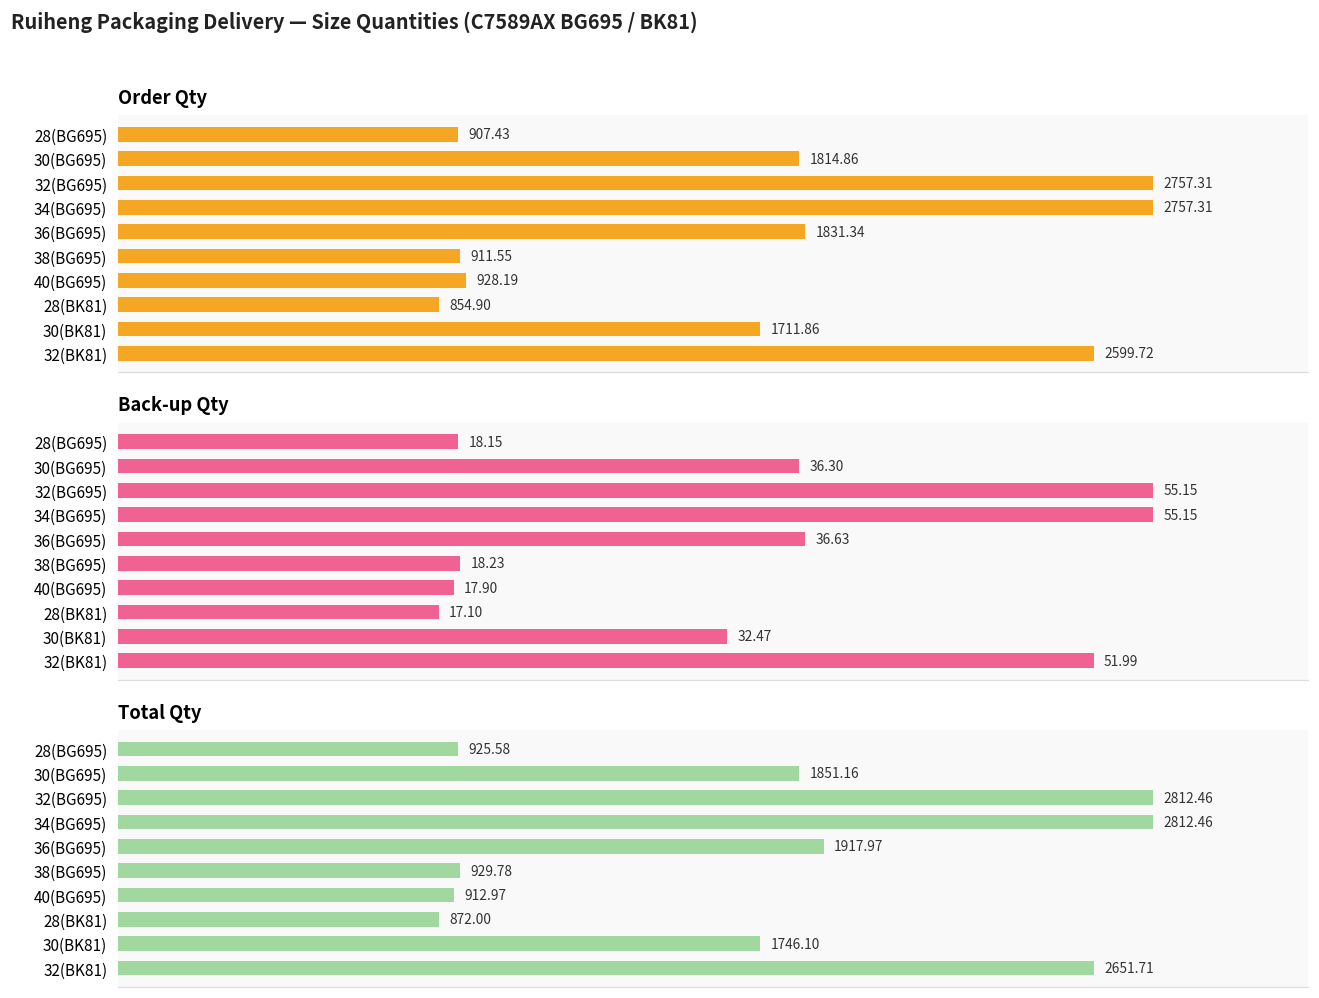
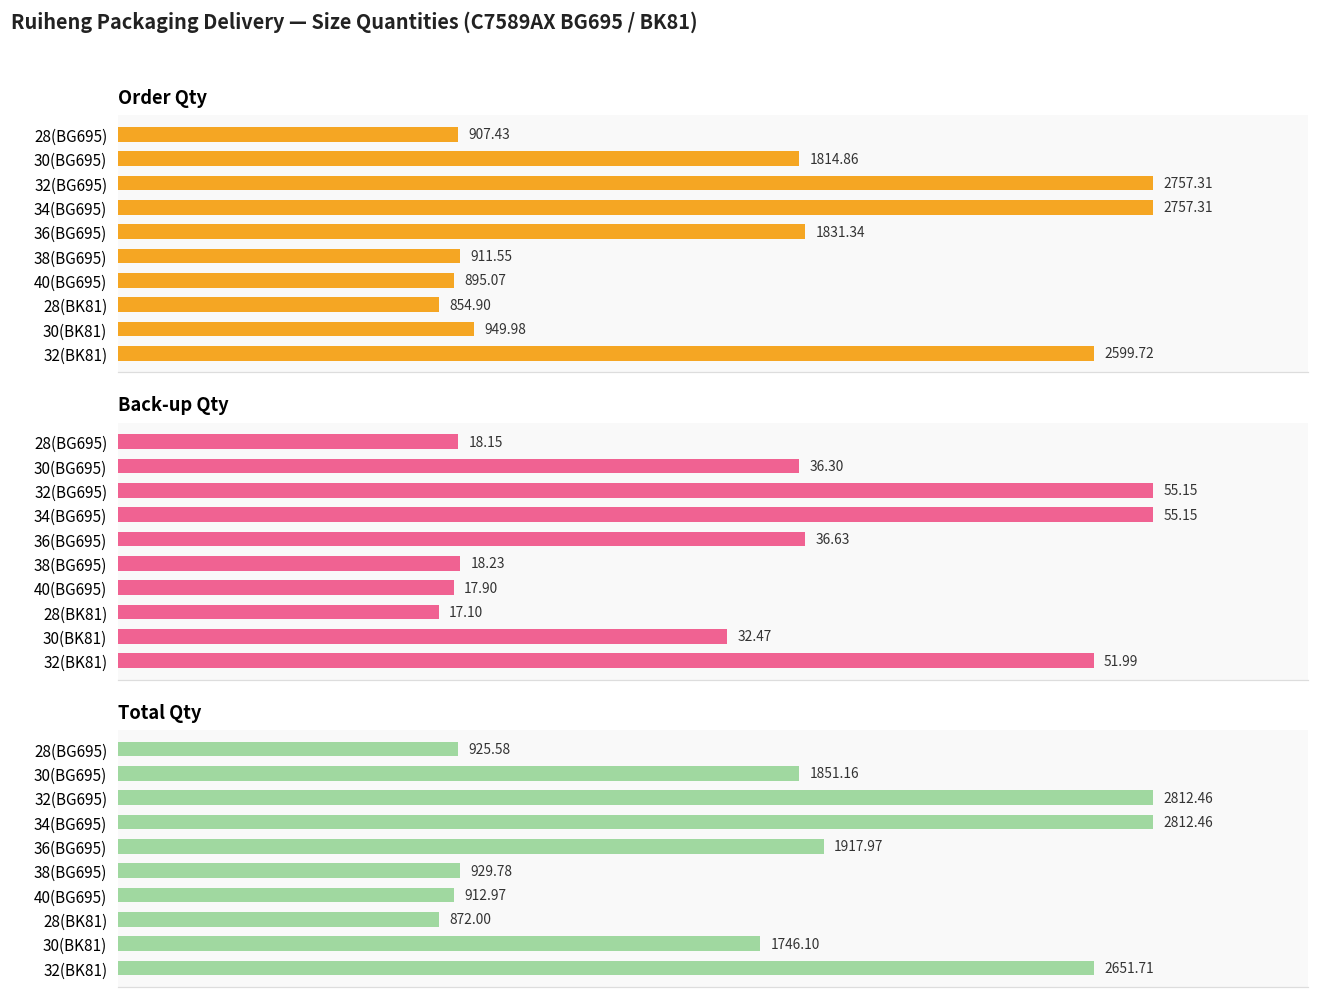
Order Qty, 40(BG695): 928.19 -> 895.07
Order Qty, 30(BK81): 1711.86 -> 949.98
